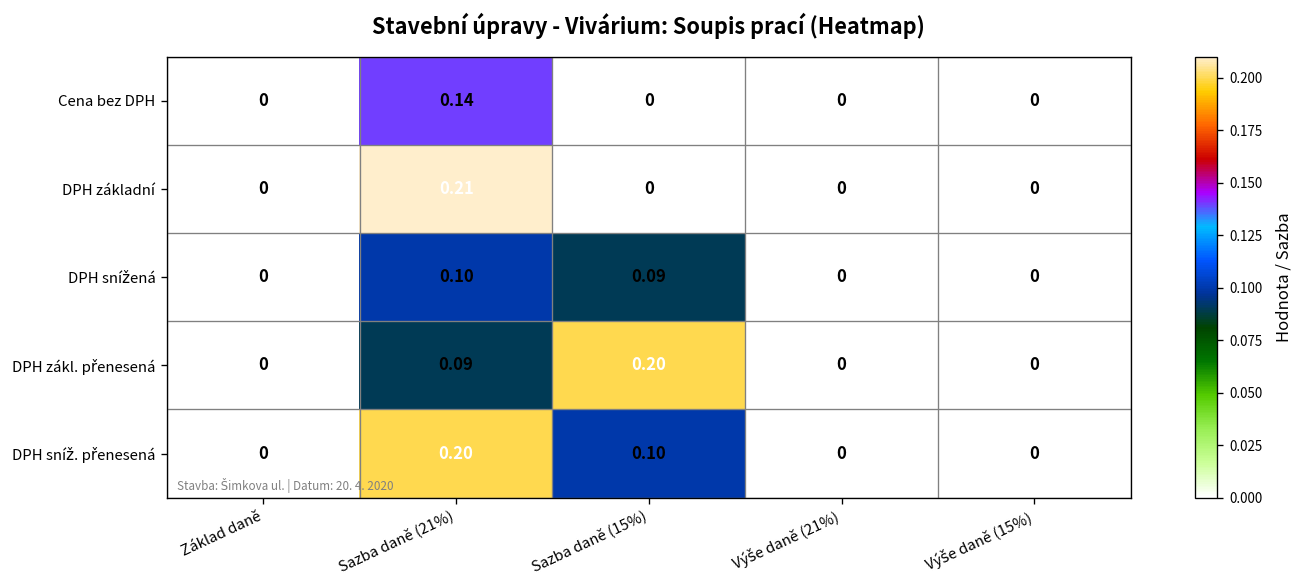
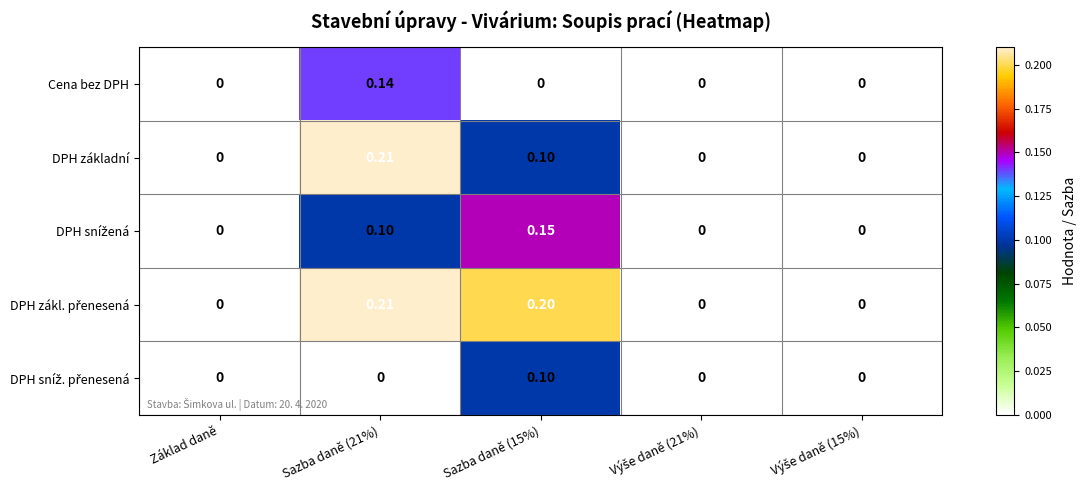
DPH základní, Sazba daně (15%): 0 -> 0.10
DPH snížená, Sazba daně (15%): 0.09 -> 0.15
DPH zákl. přenesená, Sazba daně (21%): 0.09 -> 0.21
DPH sníž. přenesená, Sazba daně (21%): 0.20 -> 0
